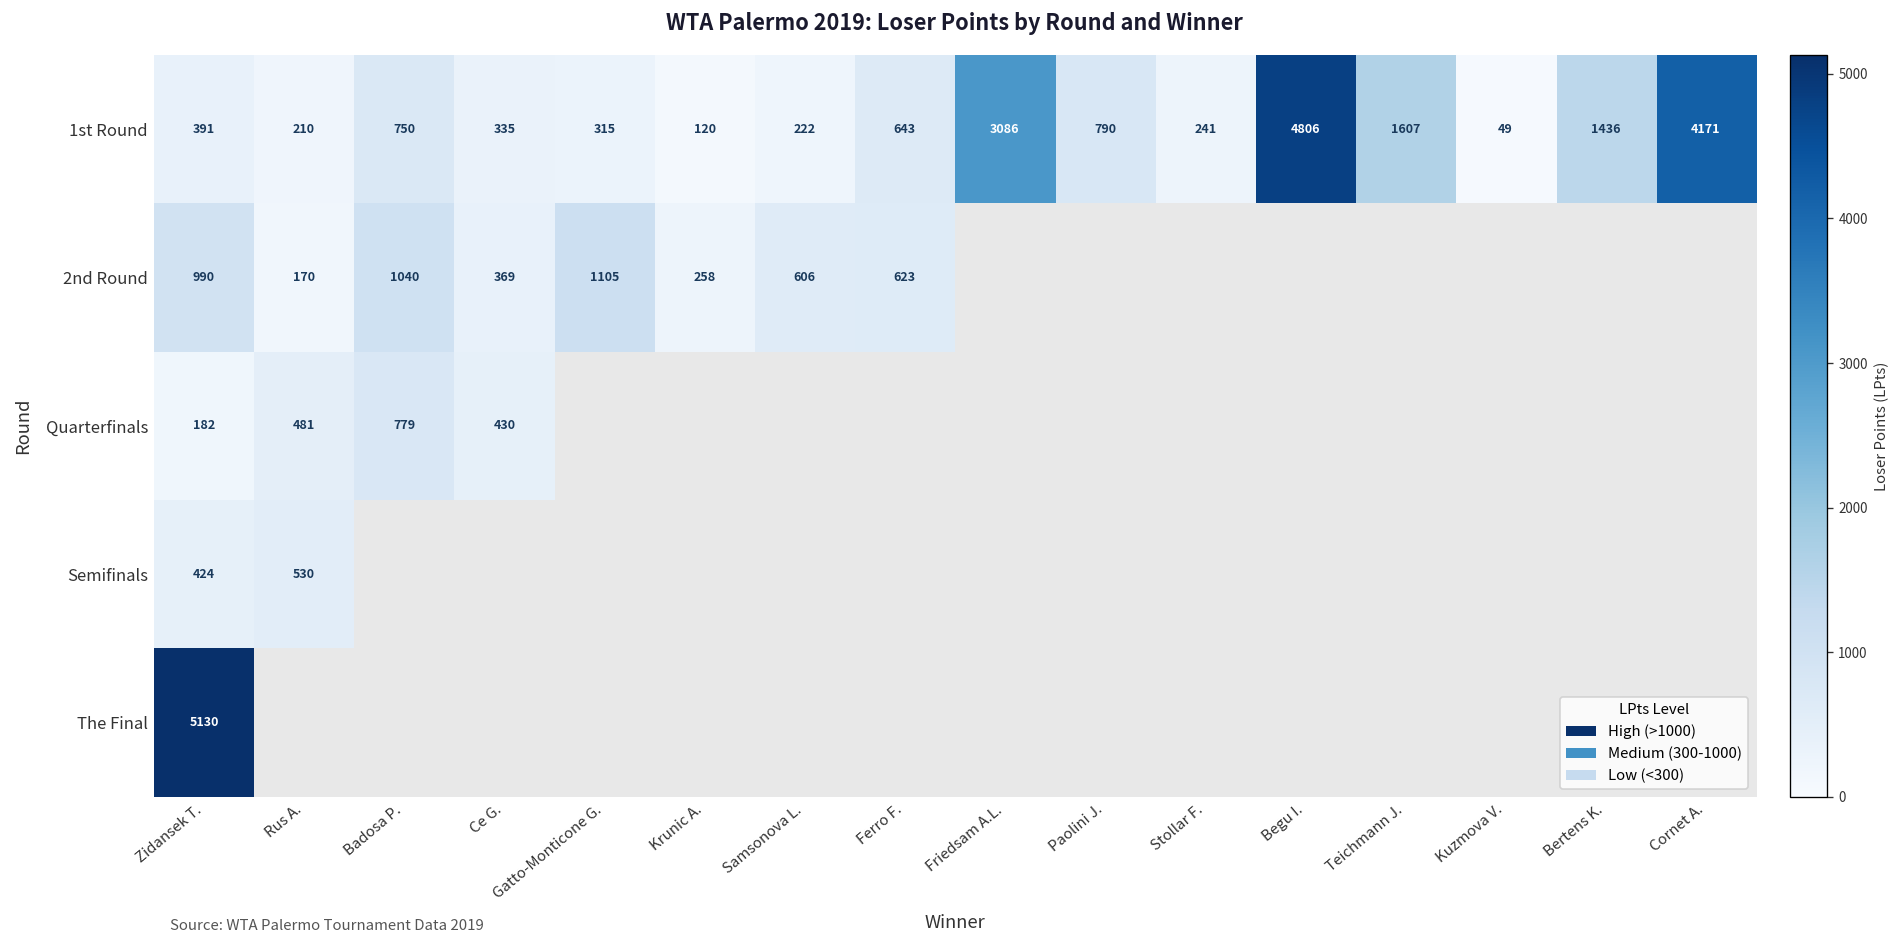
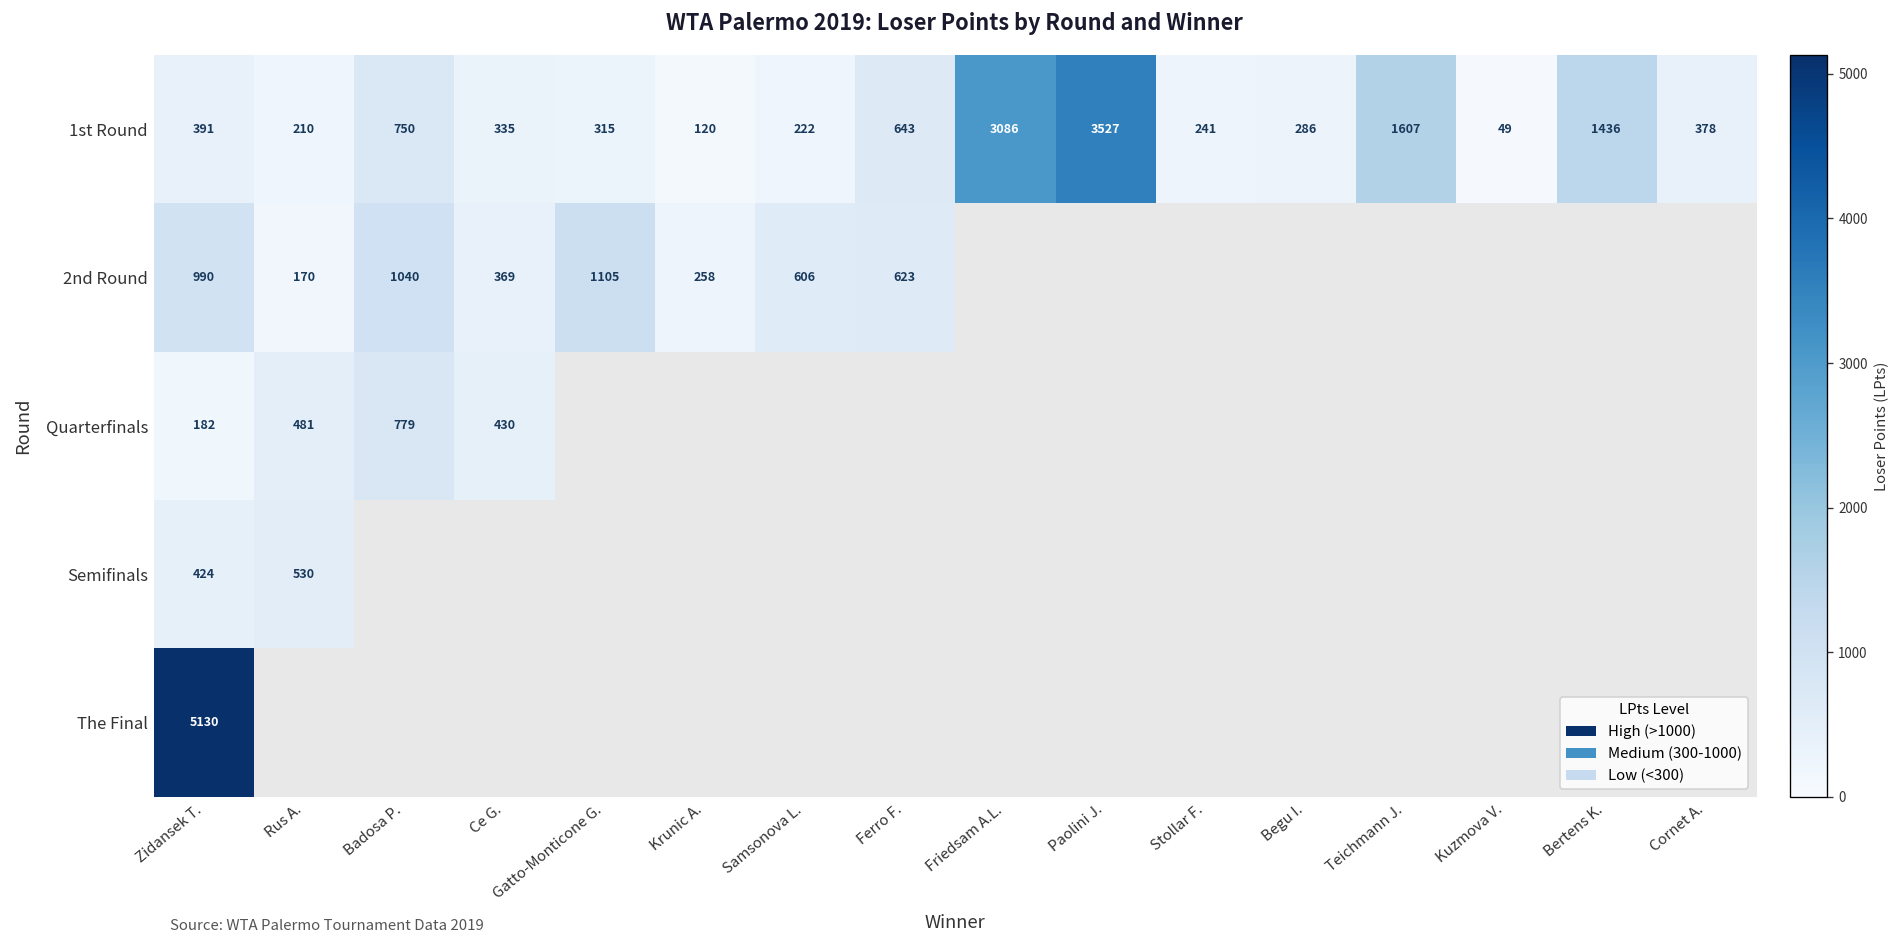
1st Round, Paolini J.: 790 -> 3527
1st Round, Begu I.: 4806 -> 286
1st Round, Cornet A.: 4171 -> 378
